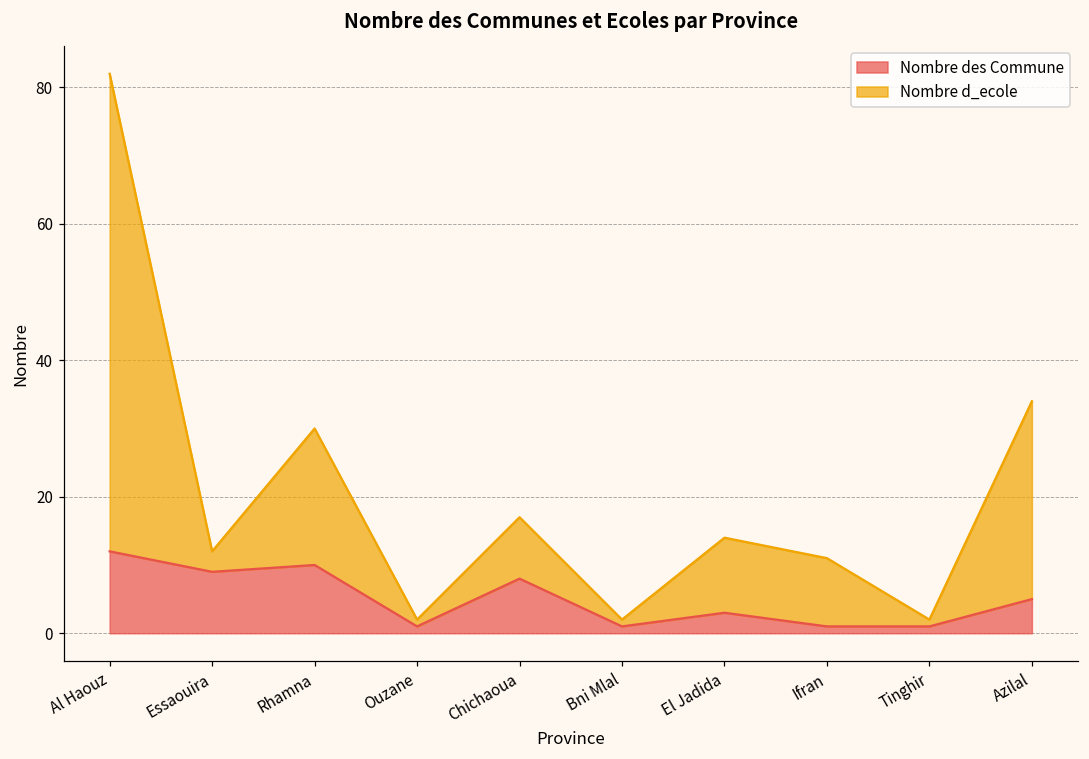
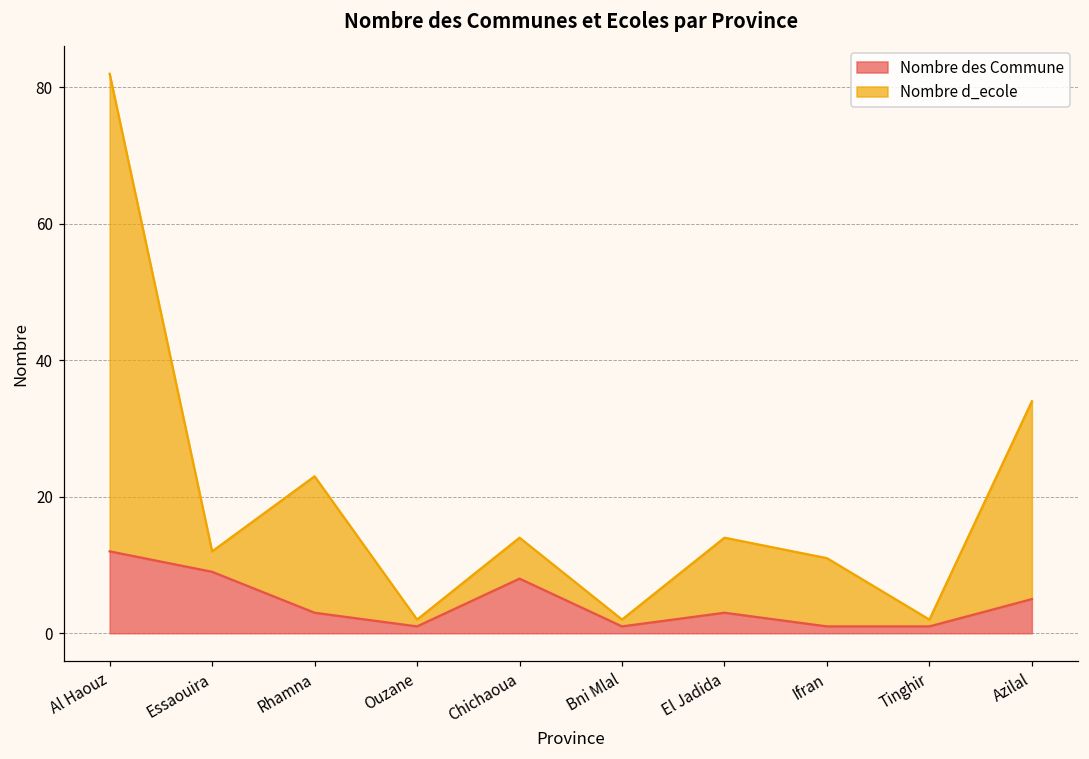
Nombre des Commune, Rhamna: 10 -> 3
Nombre d_ecole, Chichaoua: 9 -> 6
